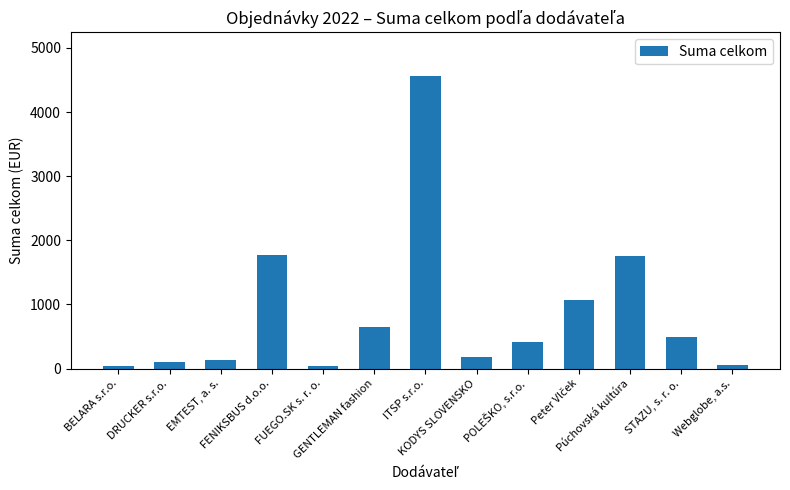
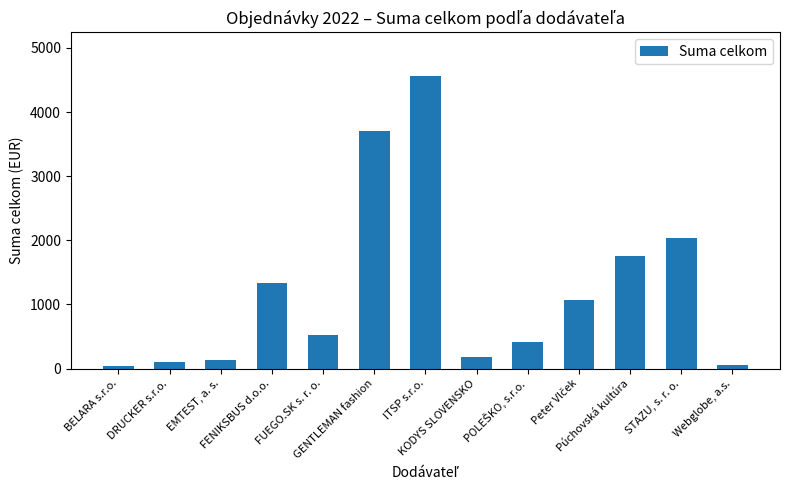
FENIKSBUS d.o.o.: 1800 -> 1300
FUEGO.SK s. r. o.: 0 -> 500
GENTLEMAN fashion: 600 -> 3700
STAZU, s. r. o.: 500 -> 2000
